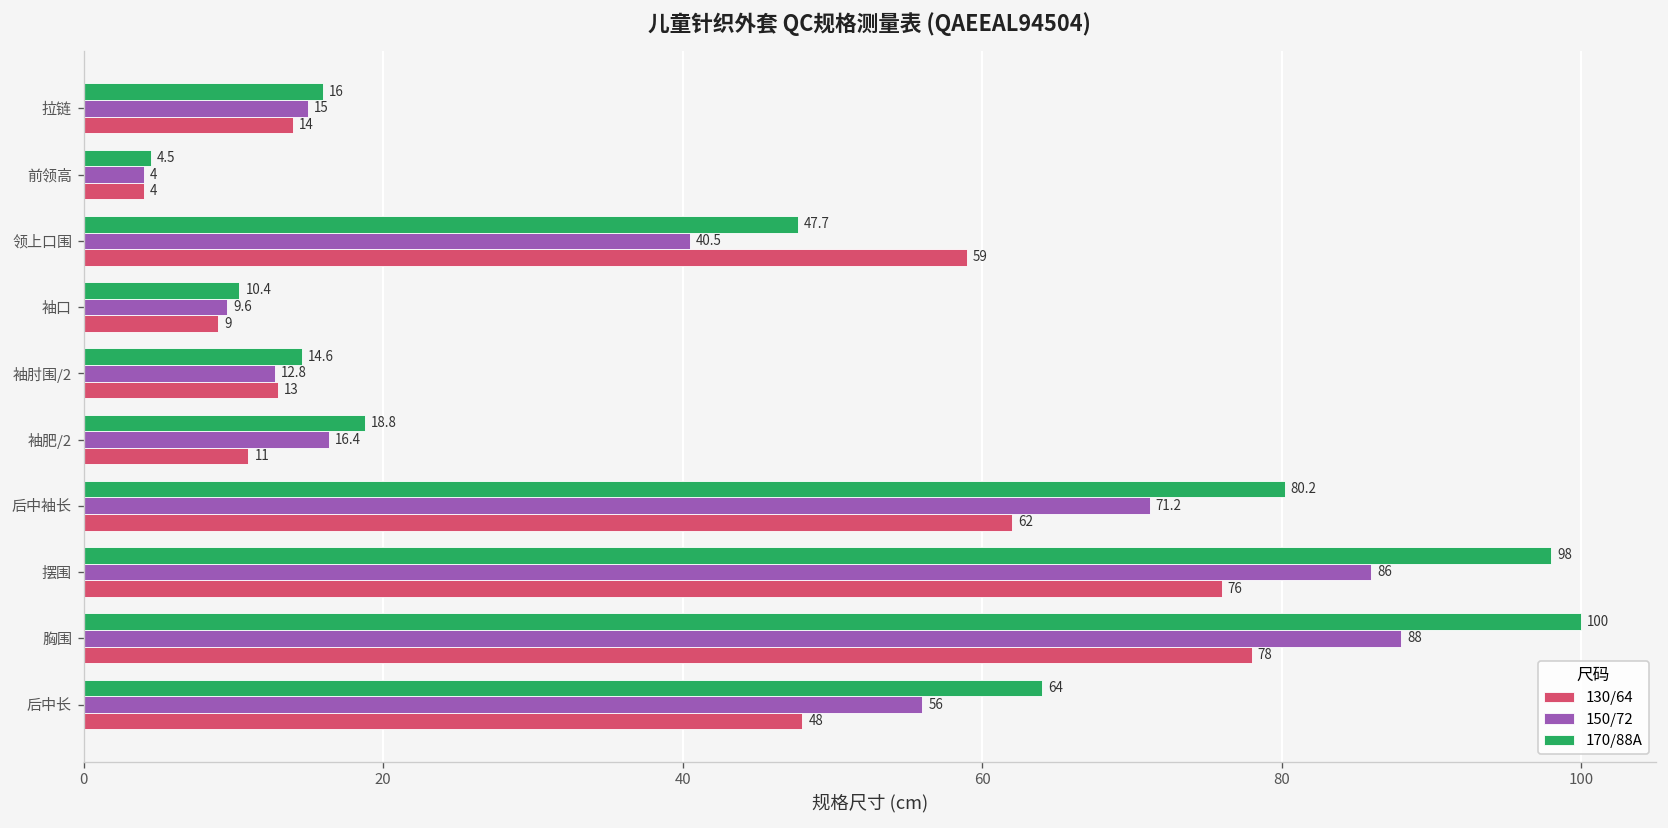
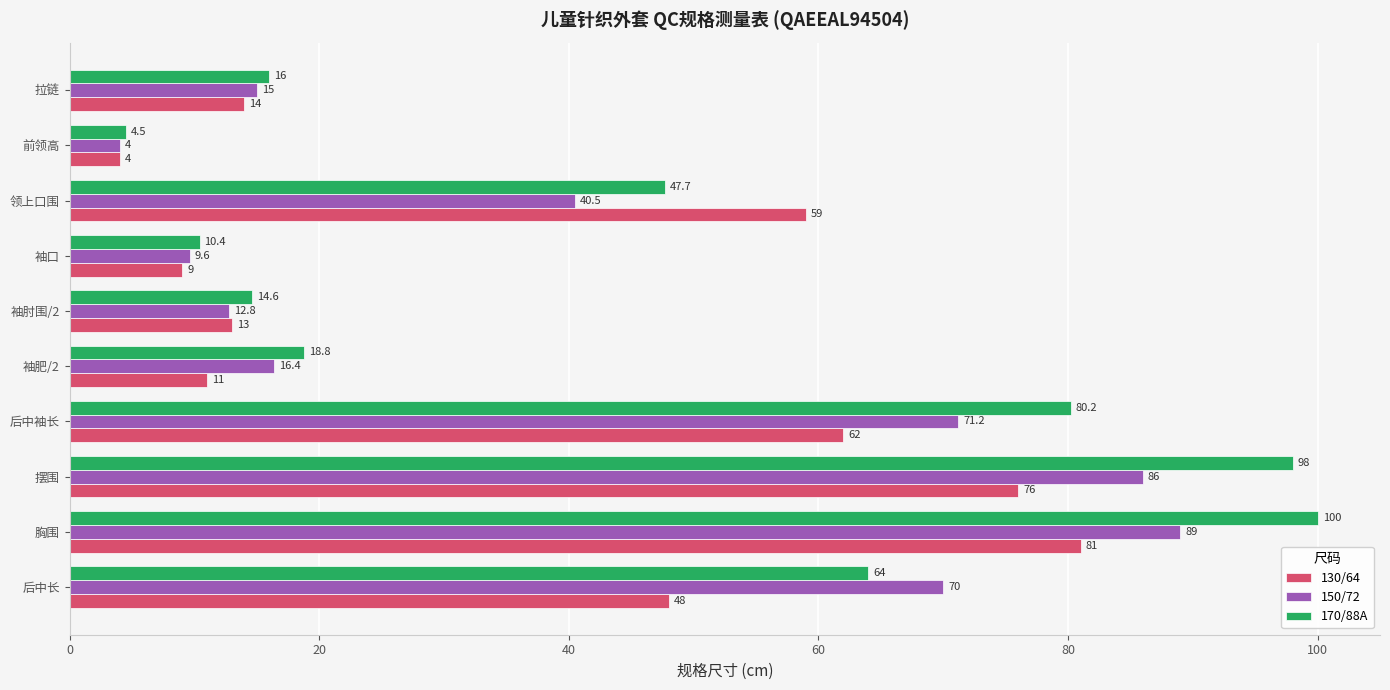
150/72, 胸围: 88 -> 89
130/64, 胸围: 78 -> 81
150/72, 后中长: 56 -> 70
